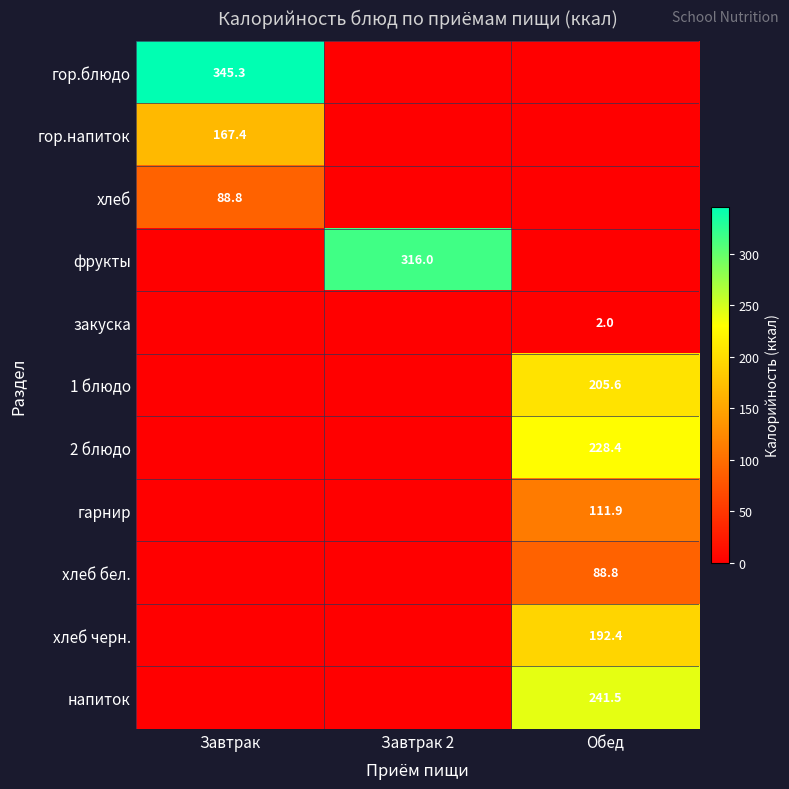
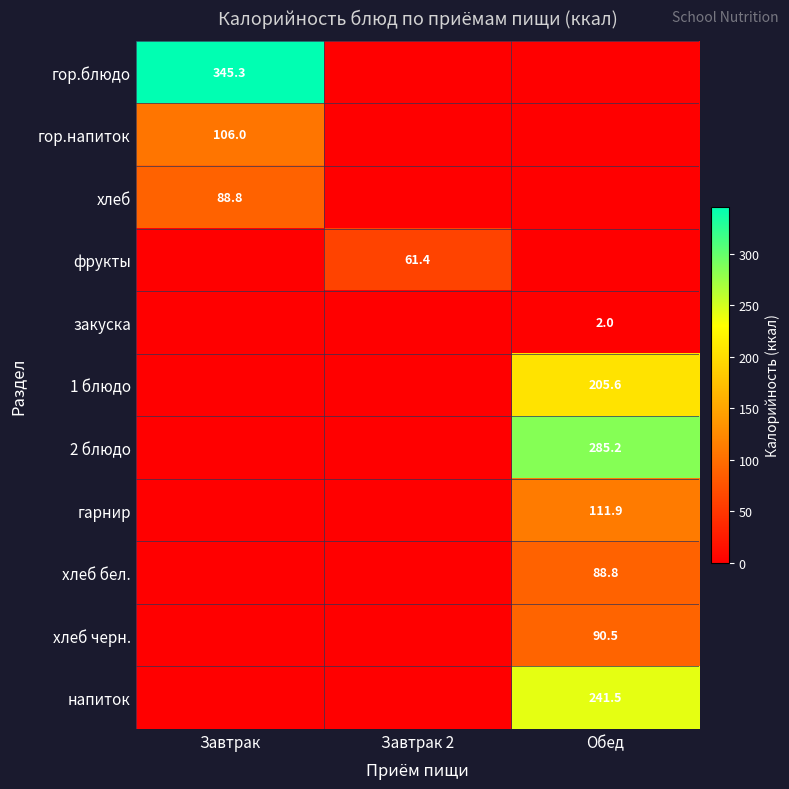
гор.напиток, Завтрак: 167.4 -> 106.0
фрукты, Завтрак 2: 316.0 -> 61.4
2 блюдо, Обед: 228.4 -> 285.2
хлеб черн., Обед: 192.4 -> 90.5
